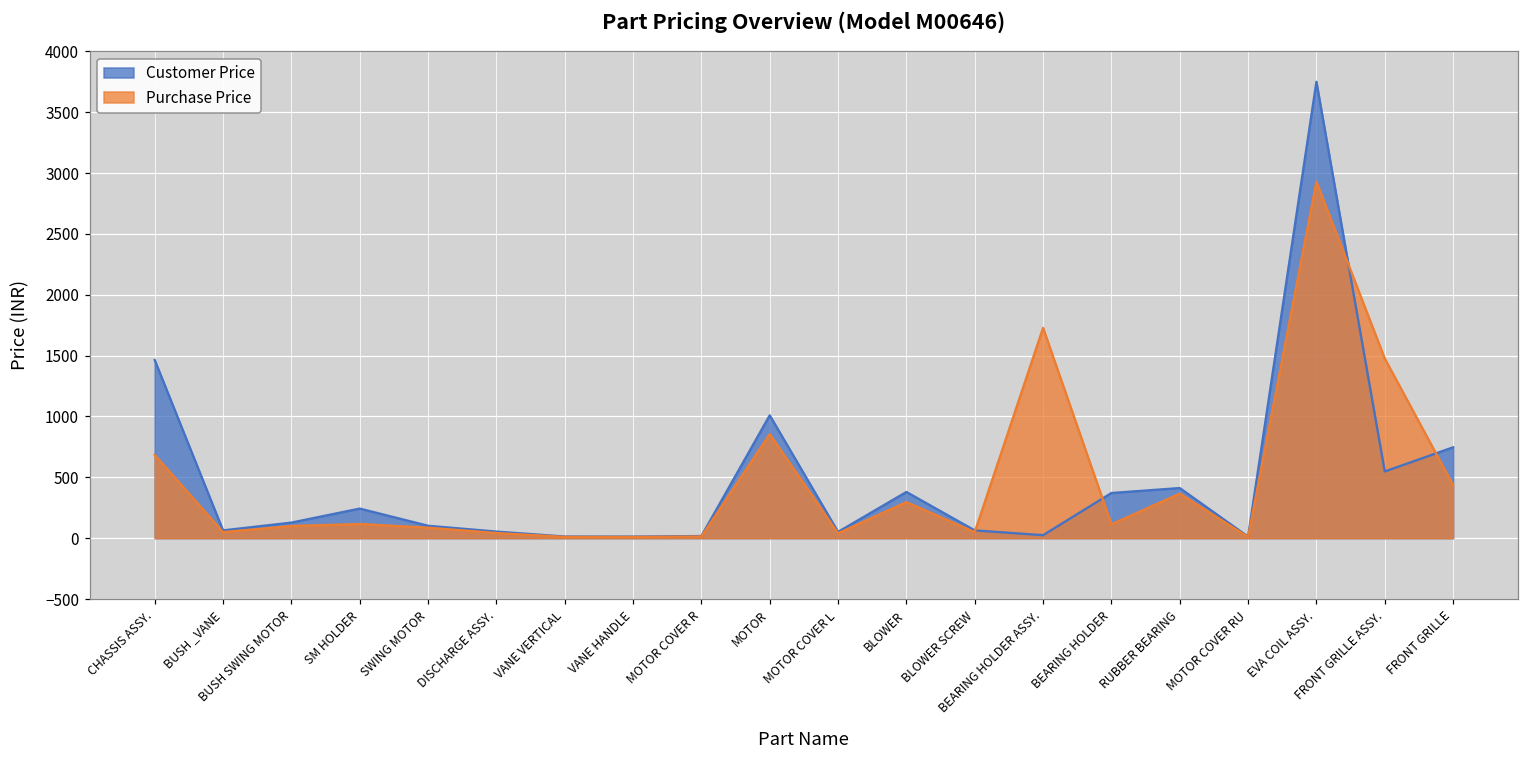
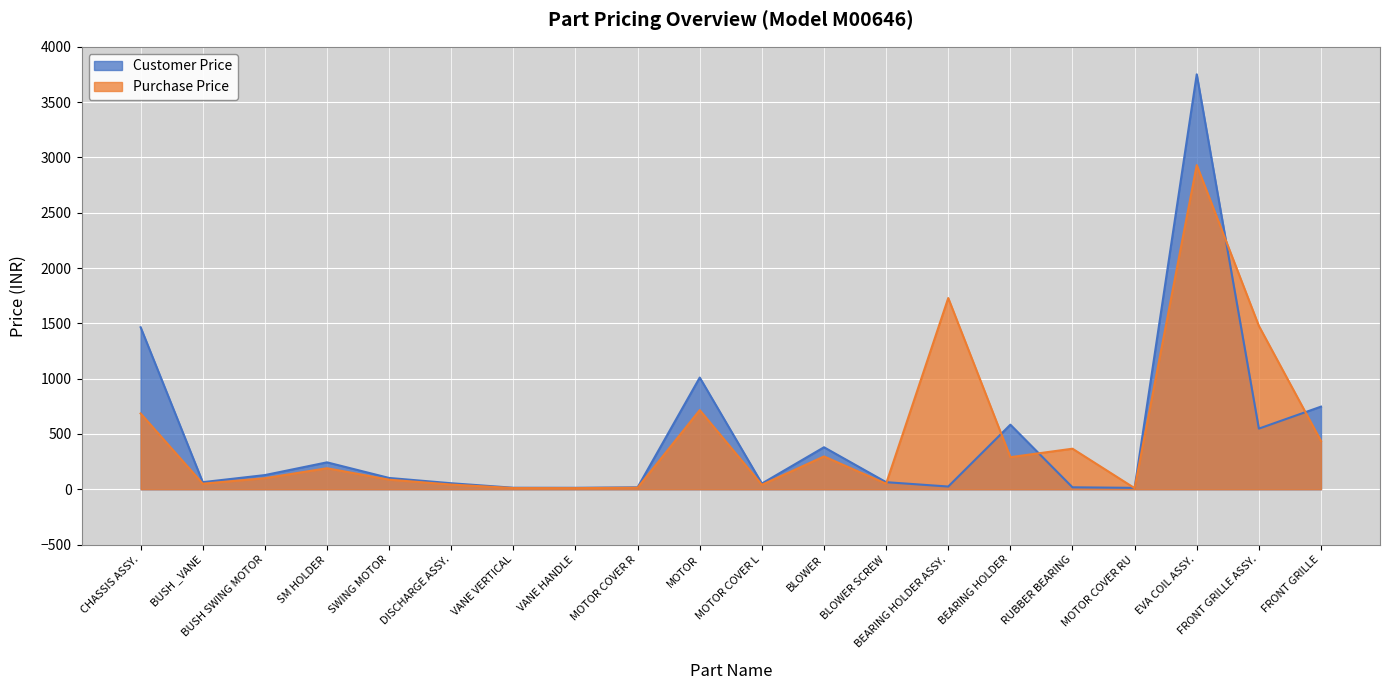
Purchase Price, SM HOLDER: 120 -> 190
Purchase Price, MOTOR: 860 -> 720
Customer Price, BEARING HOLDER: 370 -> 580
Purchase Price, BEARING HOLDER: 110 -> 290
Customer Price, RUBBER BEARING: 410 -> 20
